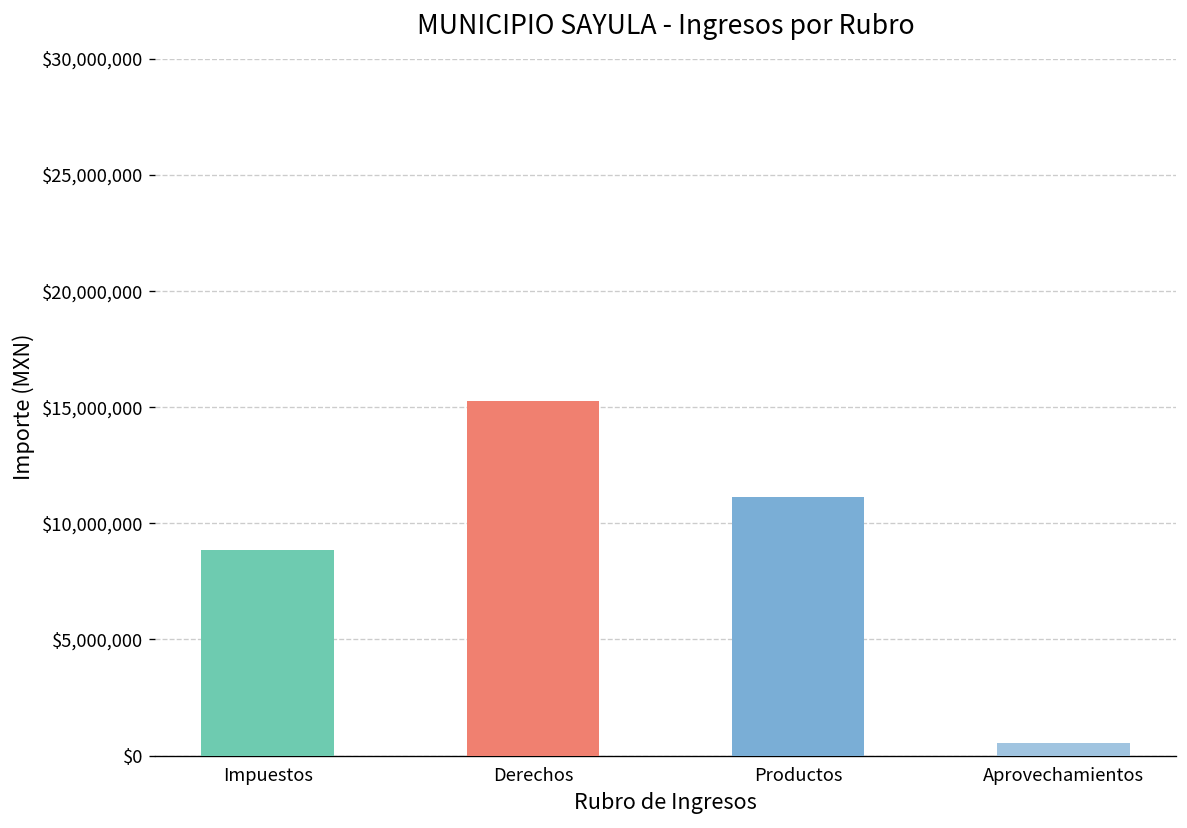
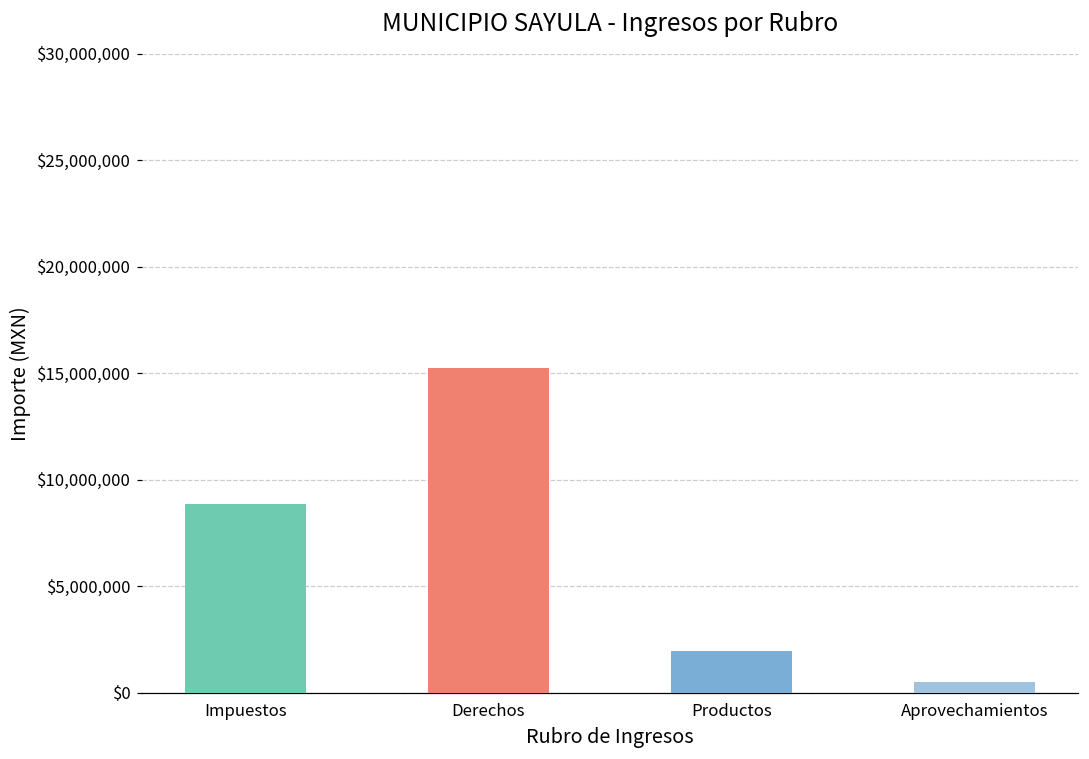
Productos: $11,200,000 -> $1,900,000
